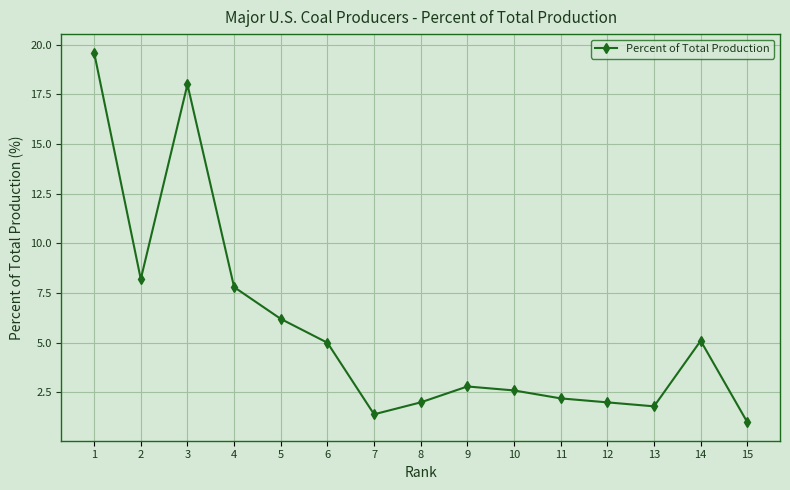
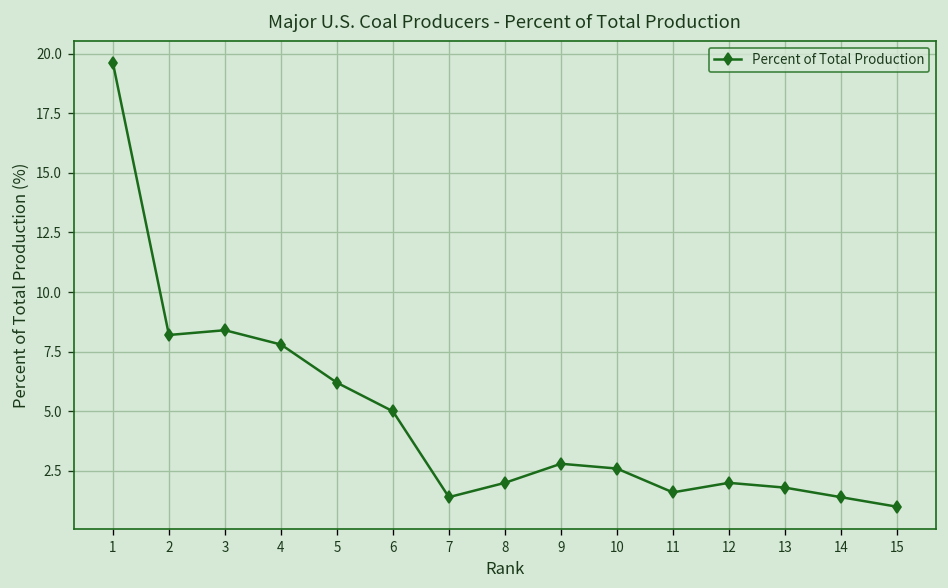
3: 18.0 -> 8.4
11: 2.2 -> 1.6
14: 5.1 -> 1.4
